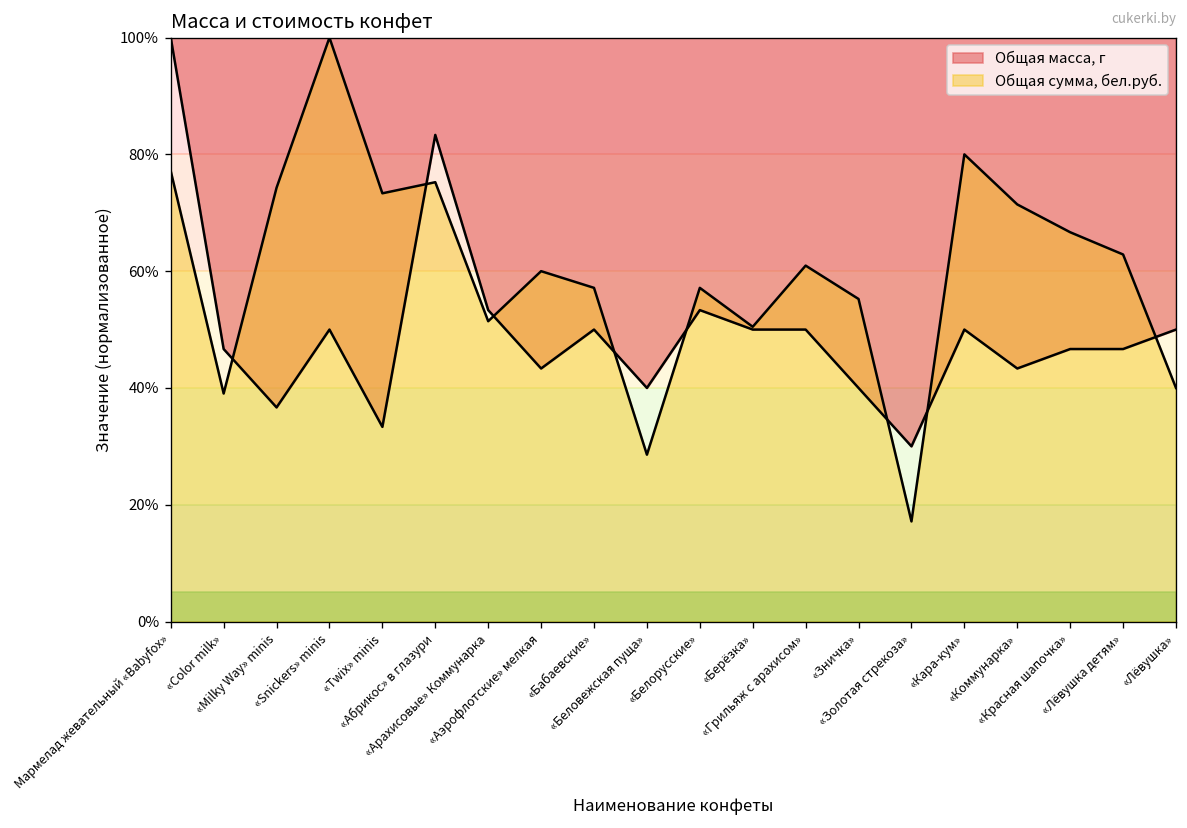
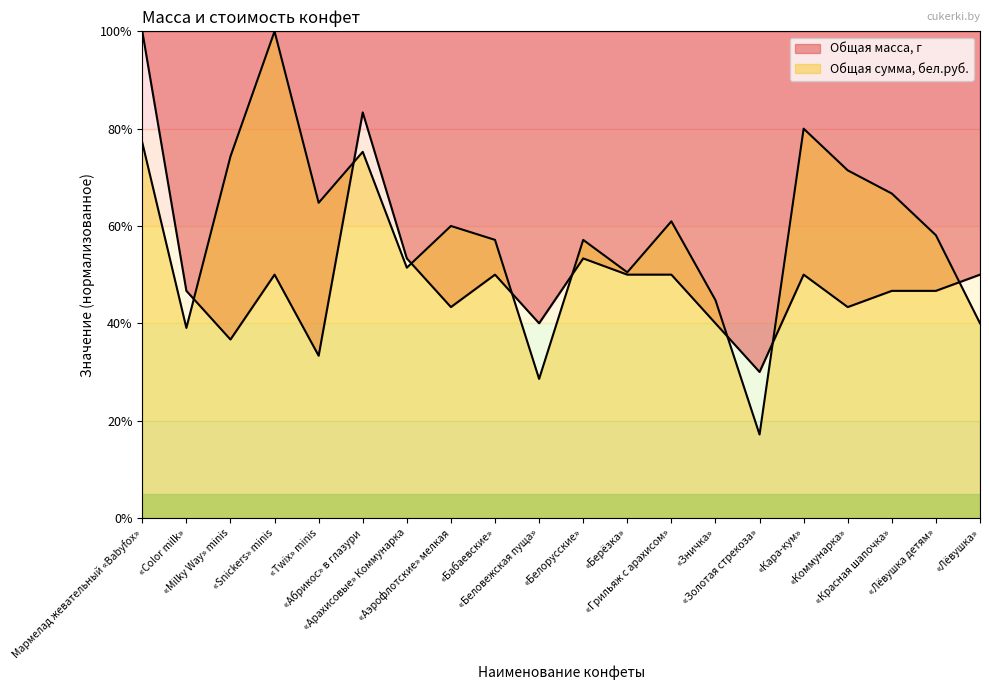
Общая сумма, бел.руб., «Twix» minis: 73% -> 65%
Общая сумма, бел.руб., «Зничка»: 55% -> 45%
Общая сумма, бел.руб., «Лёвушка детям»: 63% -> 58%
